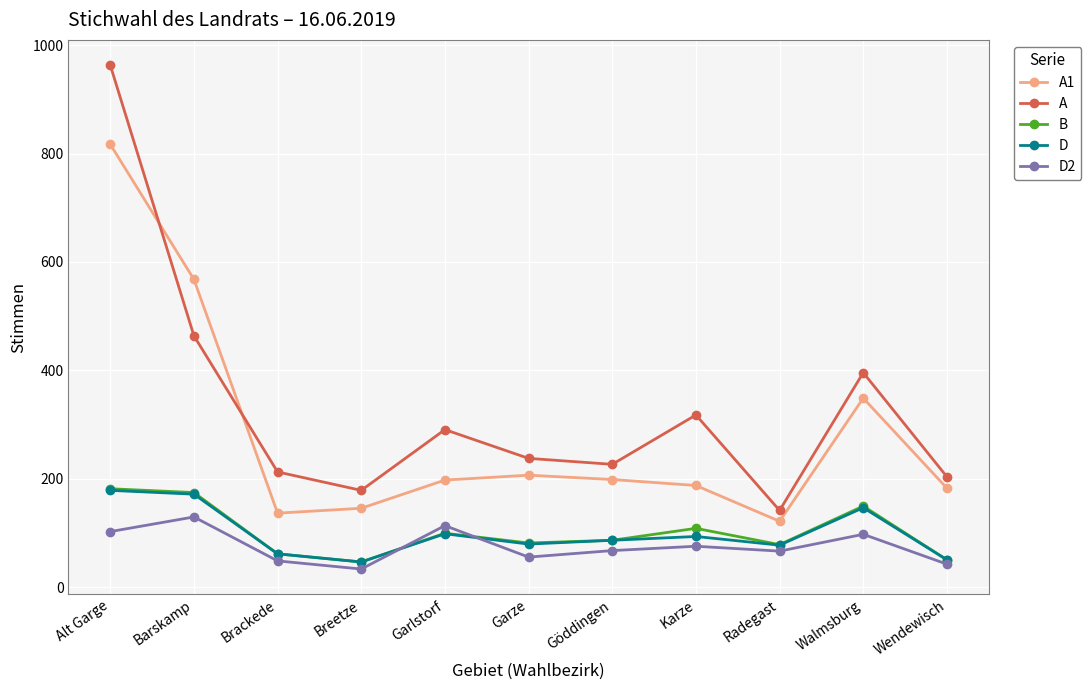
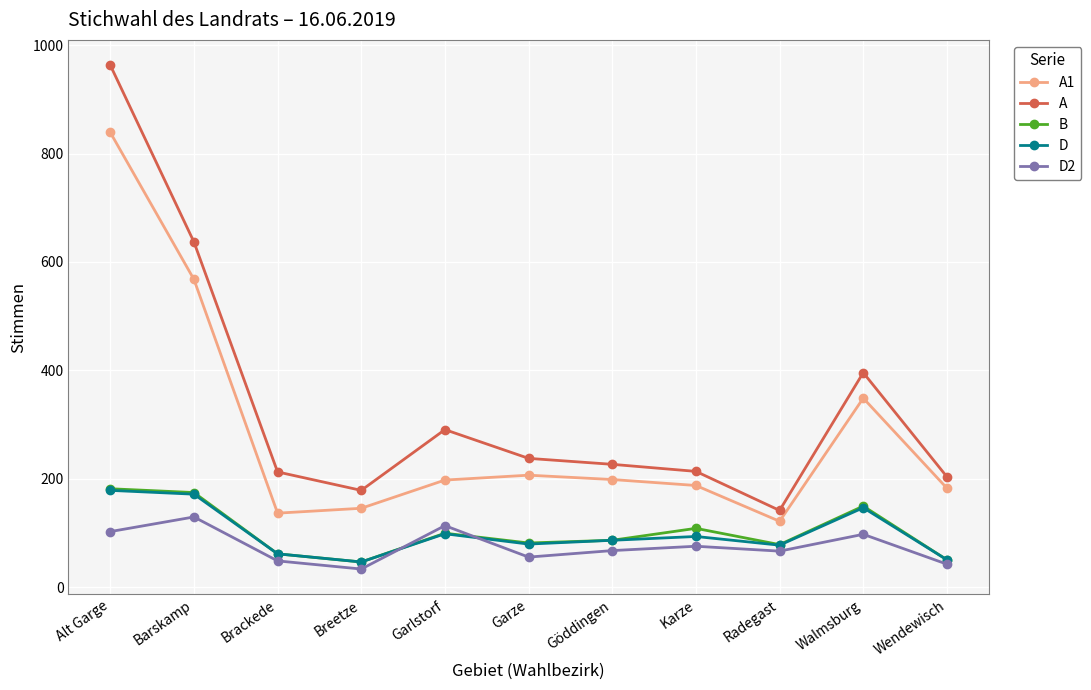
A1, Alt Garge: 820 -> 840
A, Barskamp: 460 -> 640
A, Karze: 320 -> 210
